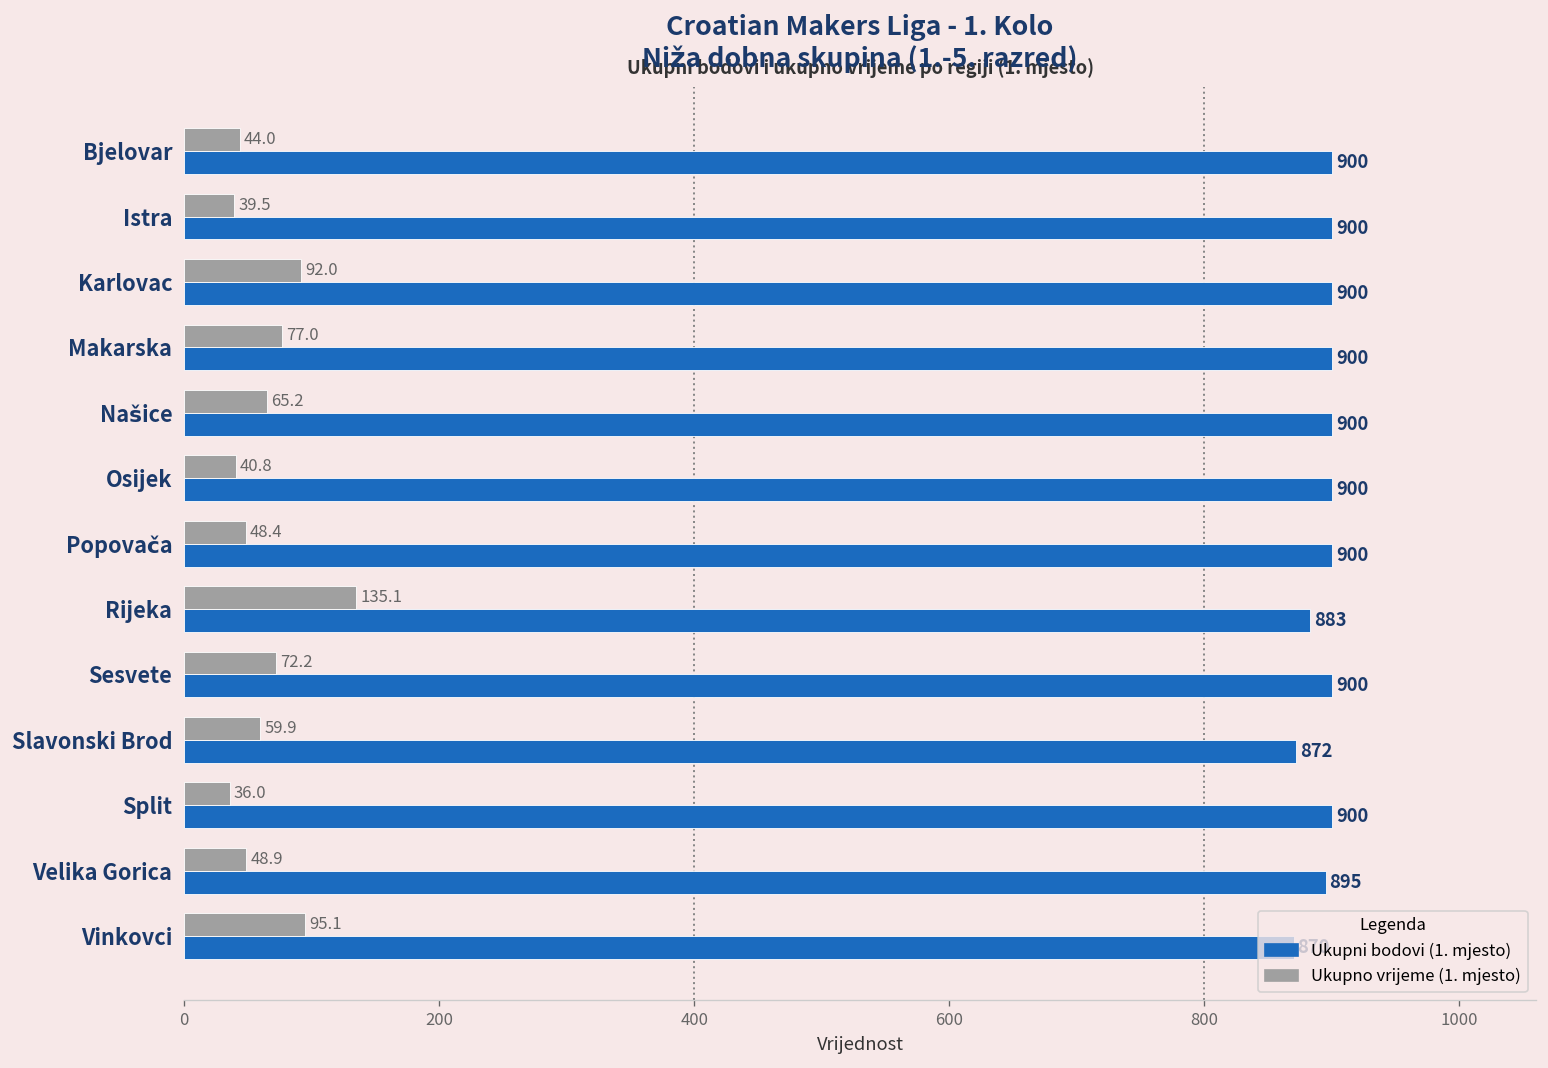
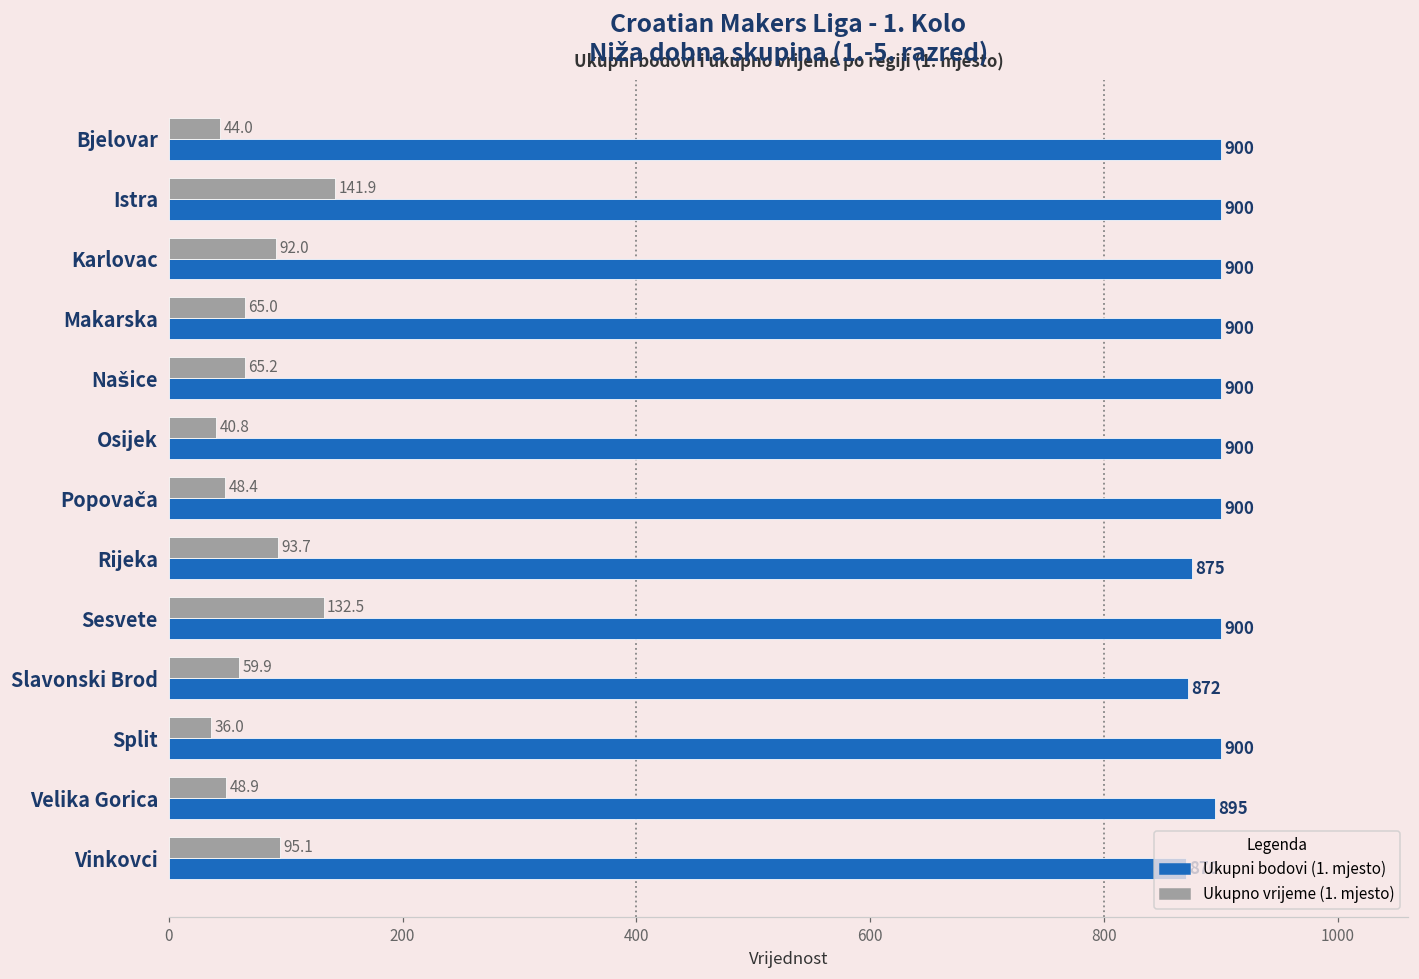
Ukupno vrijeme (1. mjesto), Istra: 39.5 -> 141.9
Ukupno vrijeme (1. mjesto), Makarska: 77.0 -> 65.0
Ukupno vrijeme (1. mjesto), Rijeka: 135.1 -> 93.7
Ukupni bodovi (1. mjesto), Rijeka: 883 -> 875
Ukupno vrijeme (1. mjesto), Sesvete: 72.2 -> 132.5
